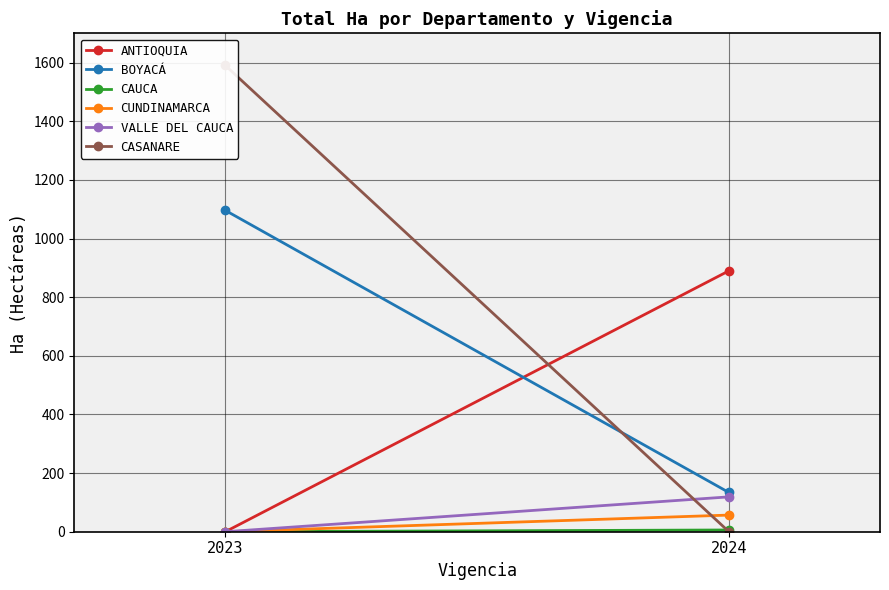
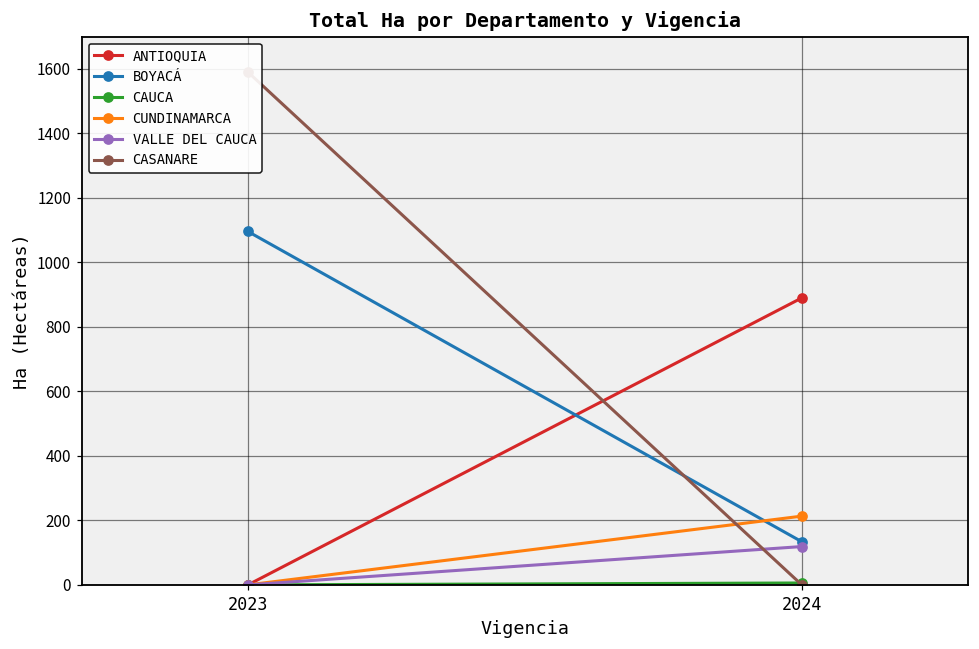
CUNDINAMARCA, 2024: 60 -> 210
